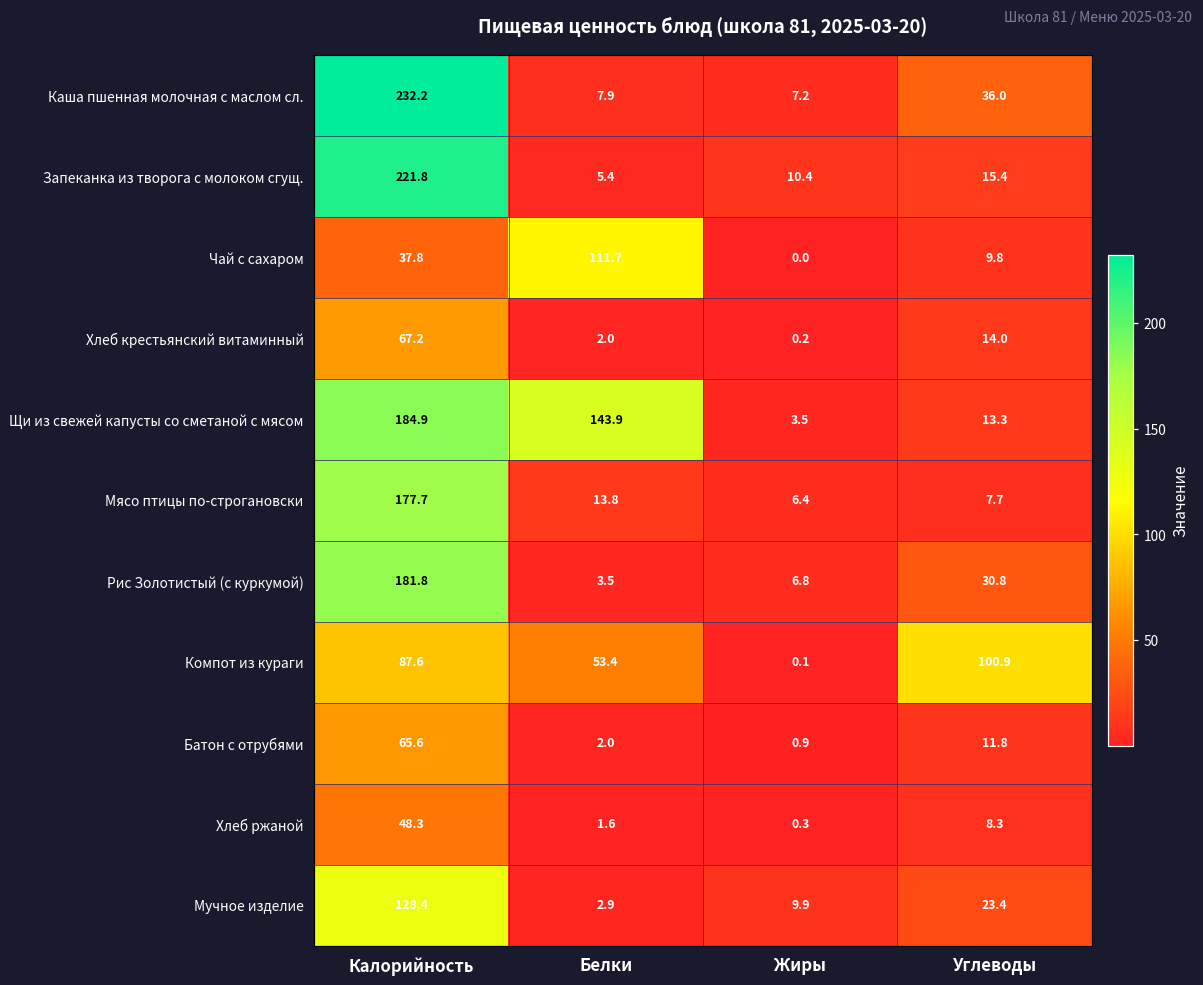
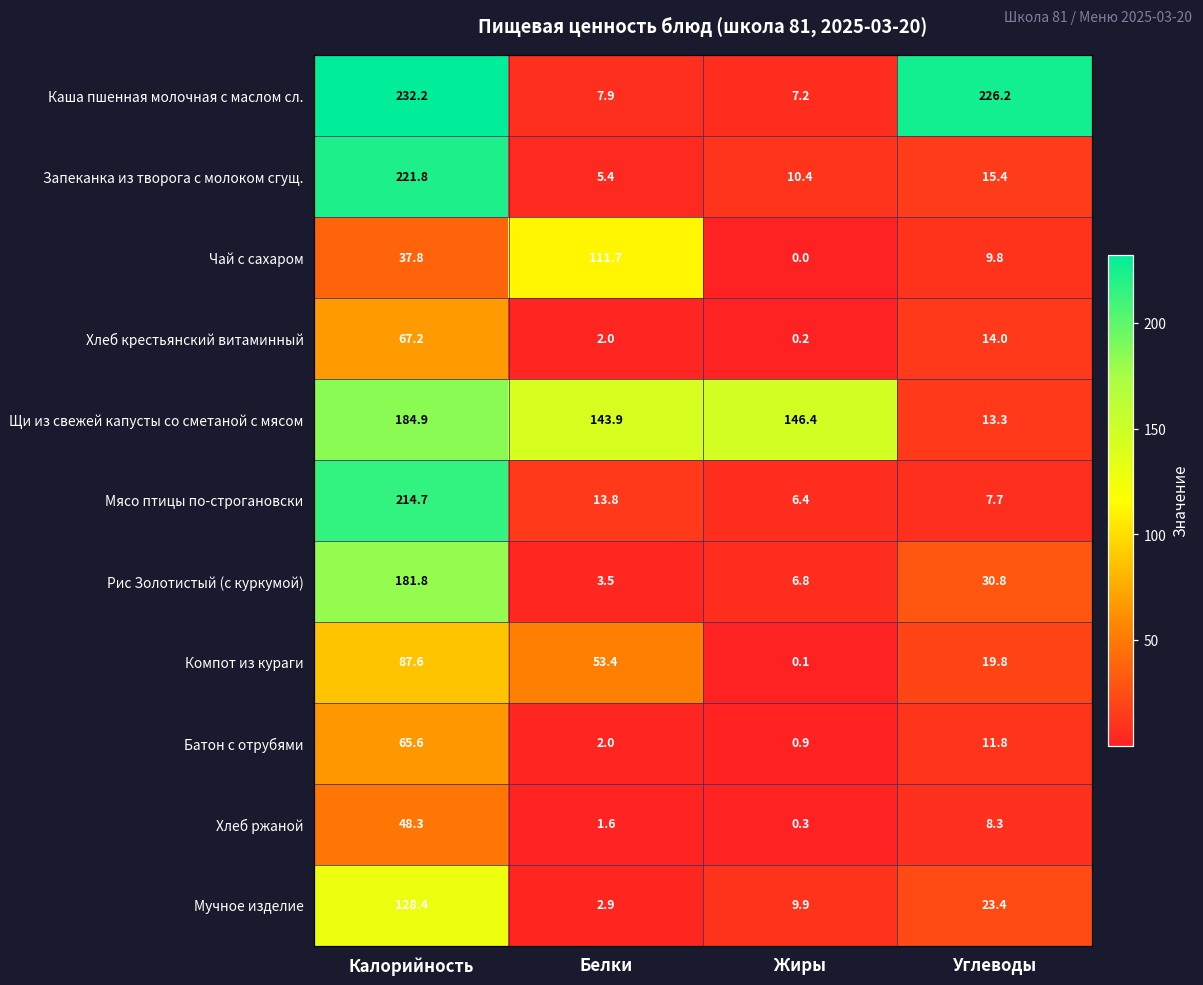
Каша пшенная молочная с маслом сл., Углеводы: 36.0 -> 226.2
Щи из свежей капусты со сметаной с мясом, Жиры: 3.5 -> 146.4
Мясо птицы по-строгановски, Калорийность: 177.7 -> 214.7
Компот из кураги, Углеводы: 100.9 -> 19.8
